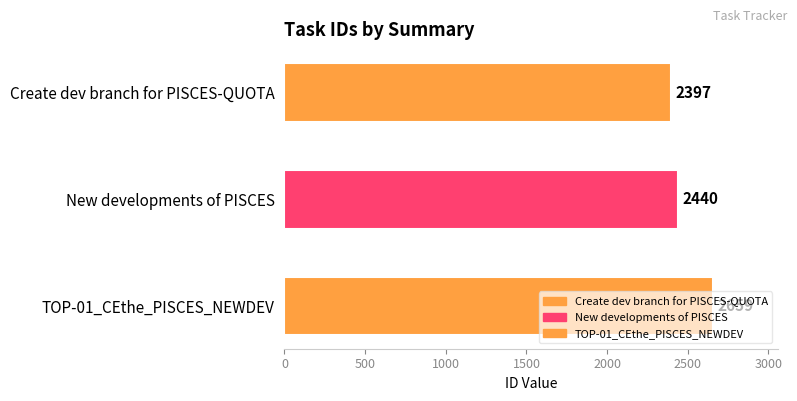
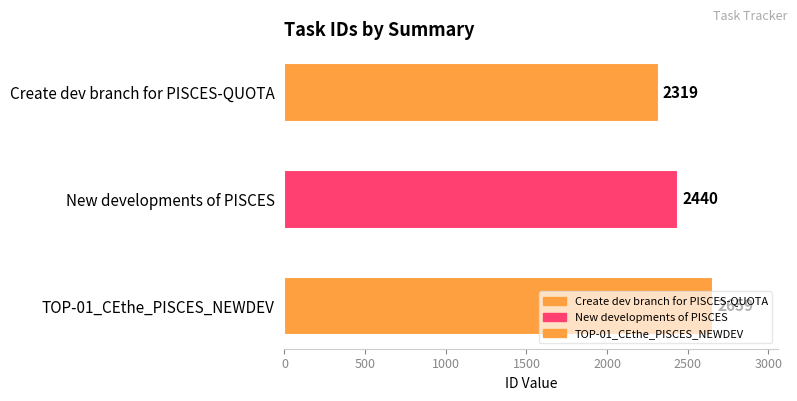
Create dev branch for PISCES-QUOTA: 2397 -> 2319
